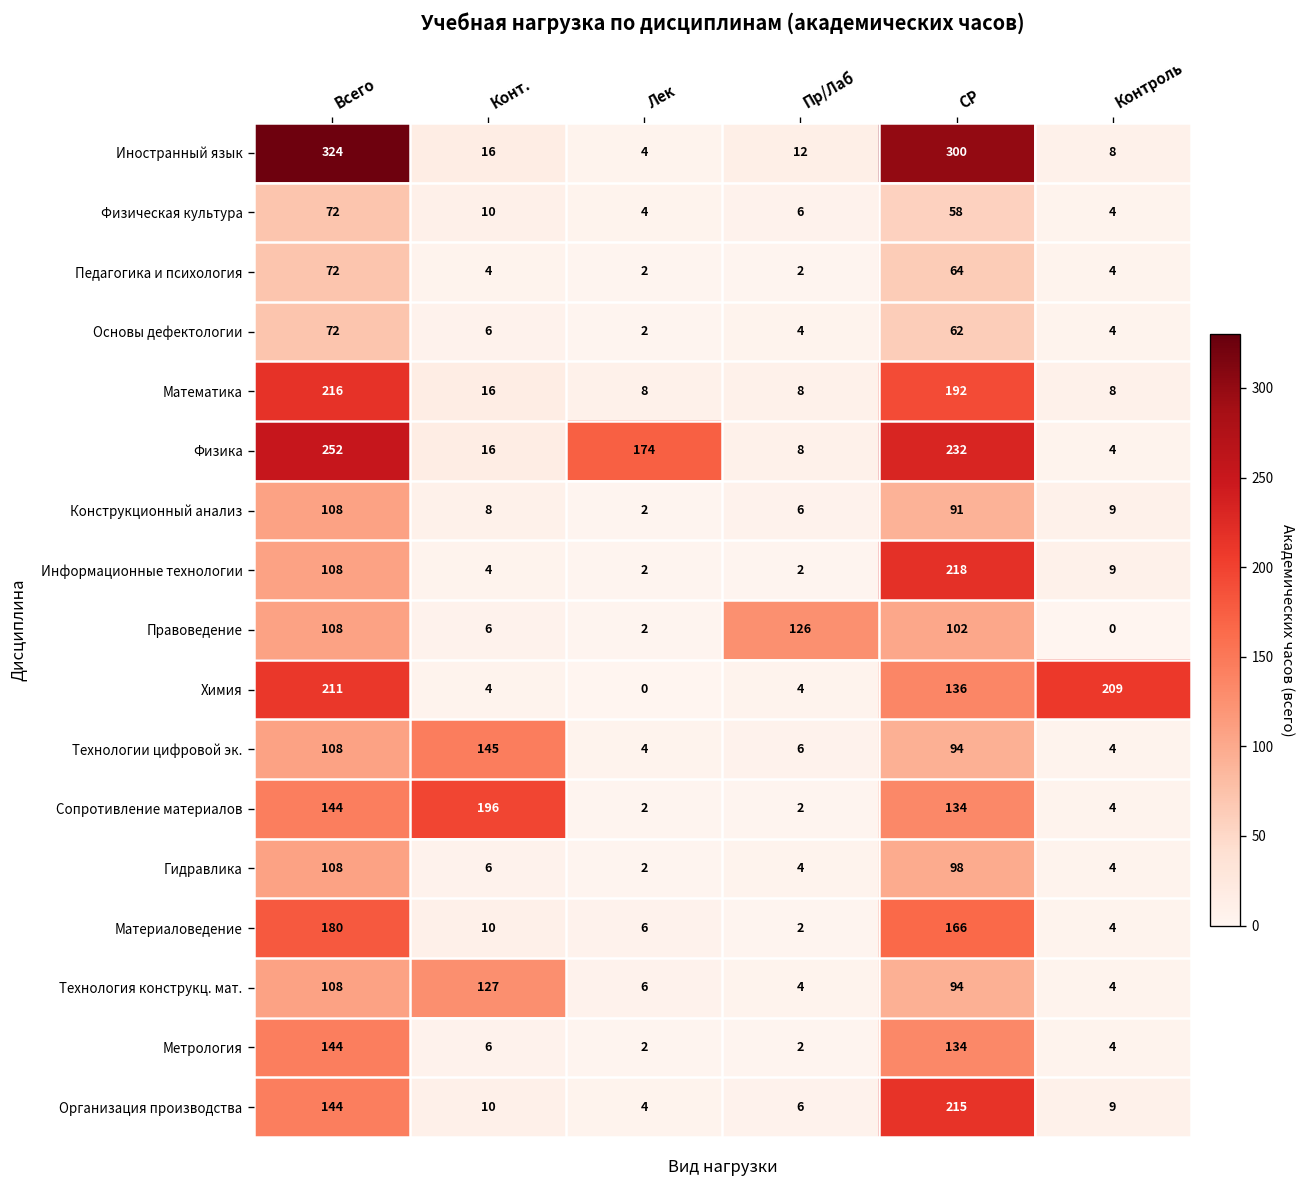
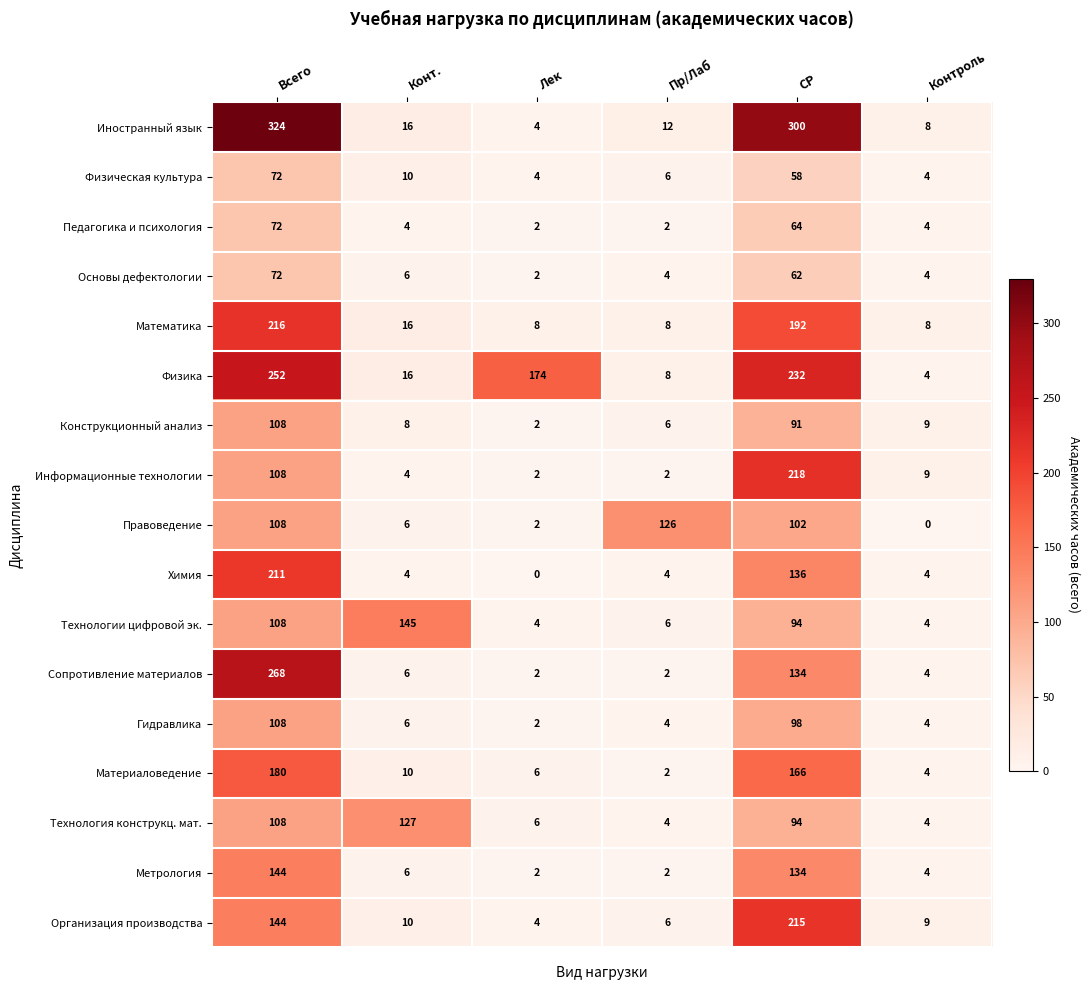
Химия, Контроль: 209 -> 4
Сопротивление материалов, Всего: 144 -> 268
Сопротивление материалов, Конт.: 196 -> 6
